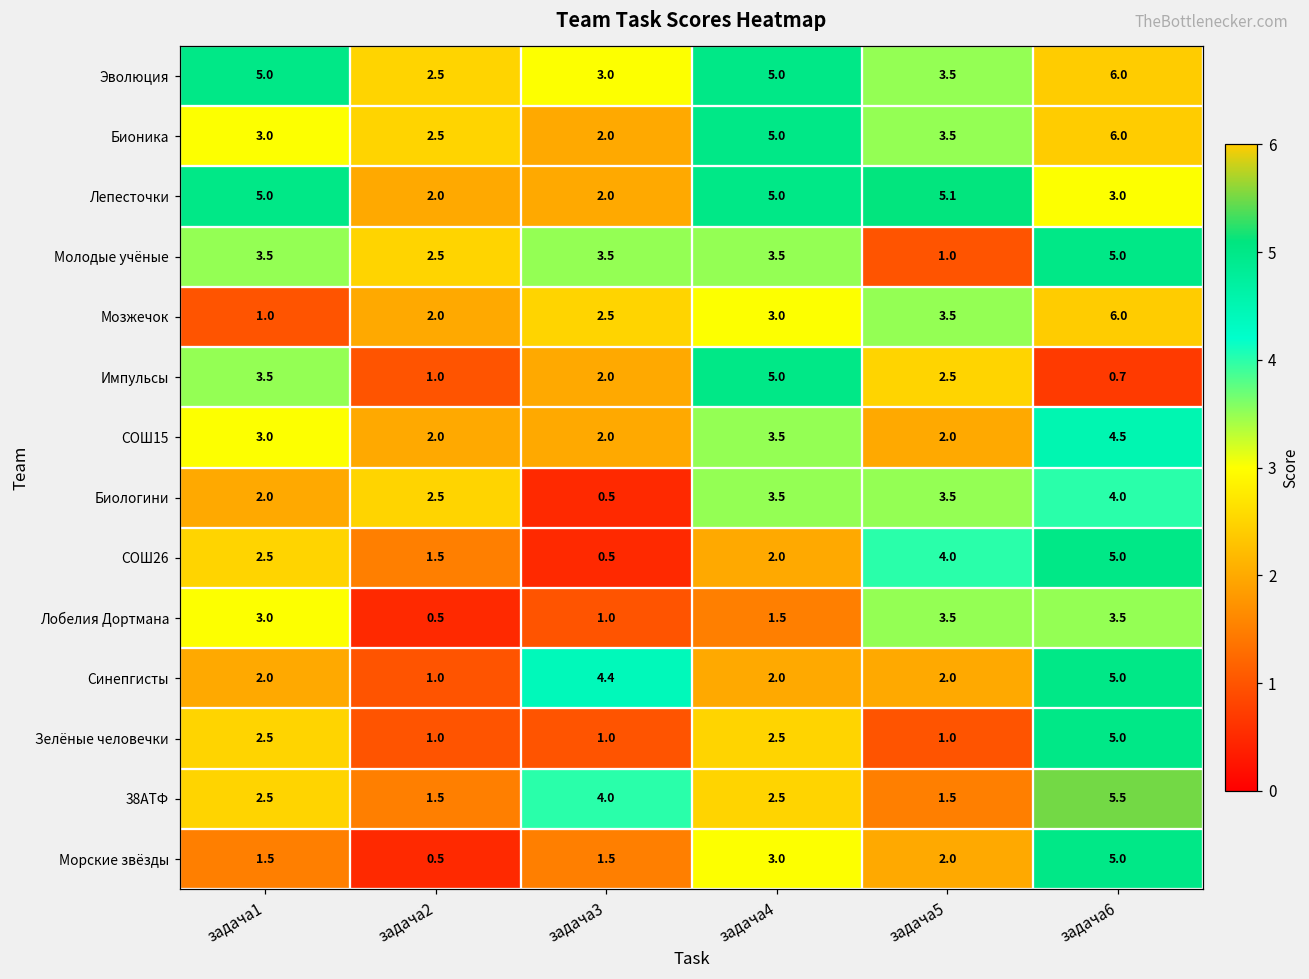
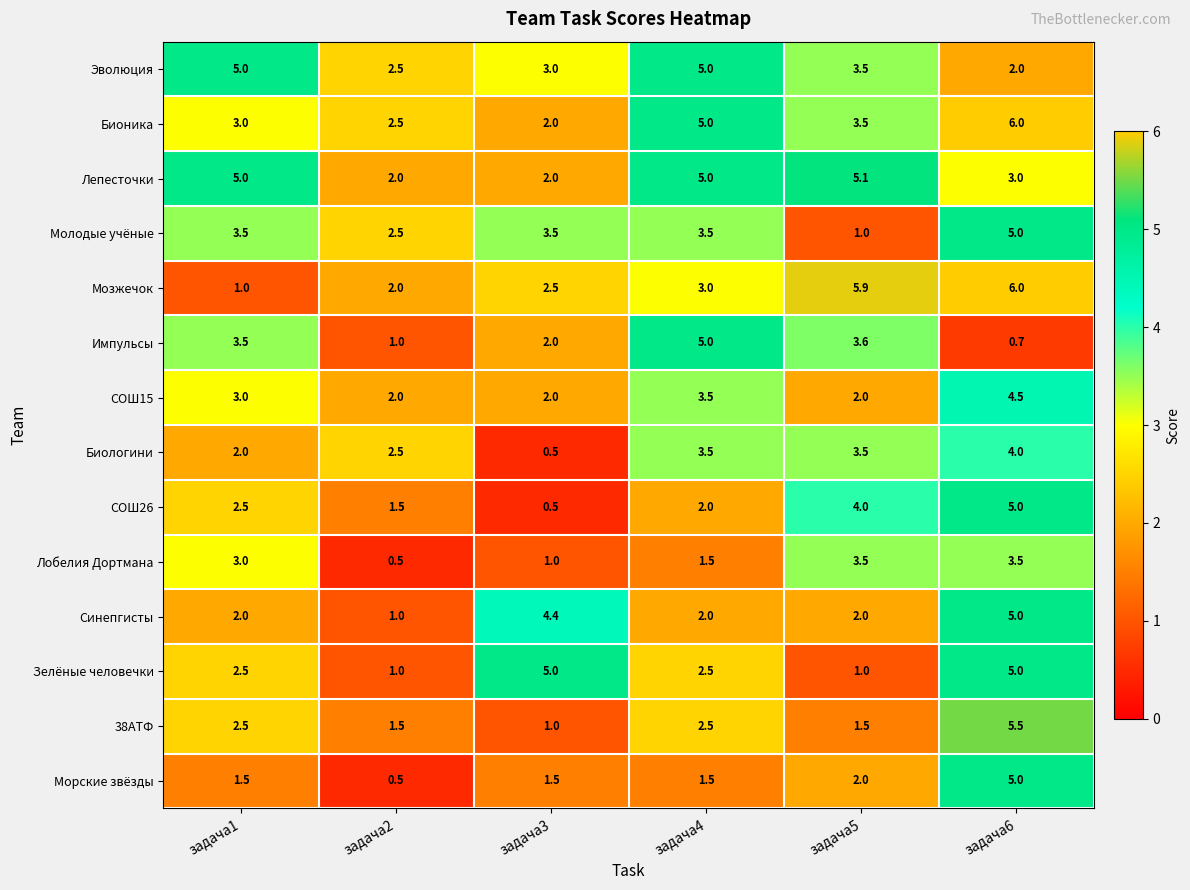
Эволюция, задача6: 6.0 -> 2.0
Мозжечок, задача5: 3.5 -> 5.9
Импульсы, задача5: 2.5 -> 3.6
Зелёные человечки, задача3: 1.0 -> 5.0
38АТФ, задача3: 4.0 -> 1.0
Морские звёзды, задача4: 3.0 -> 1.5
